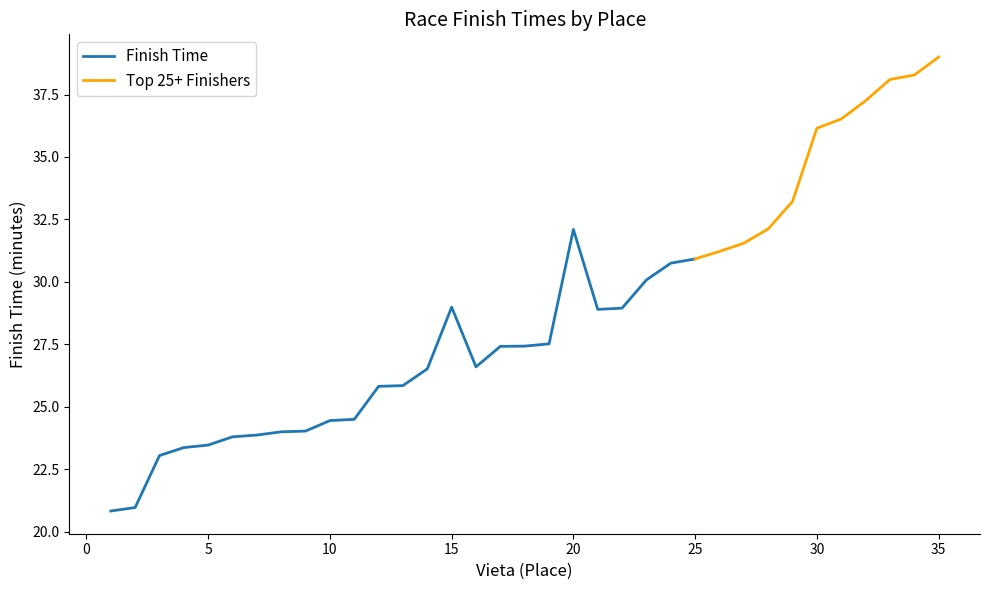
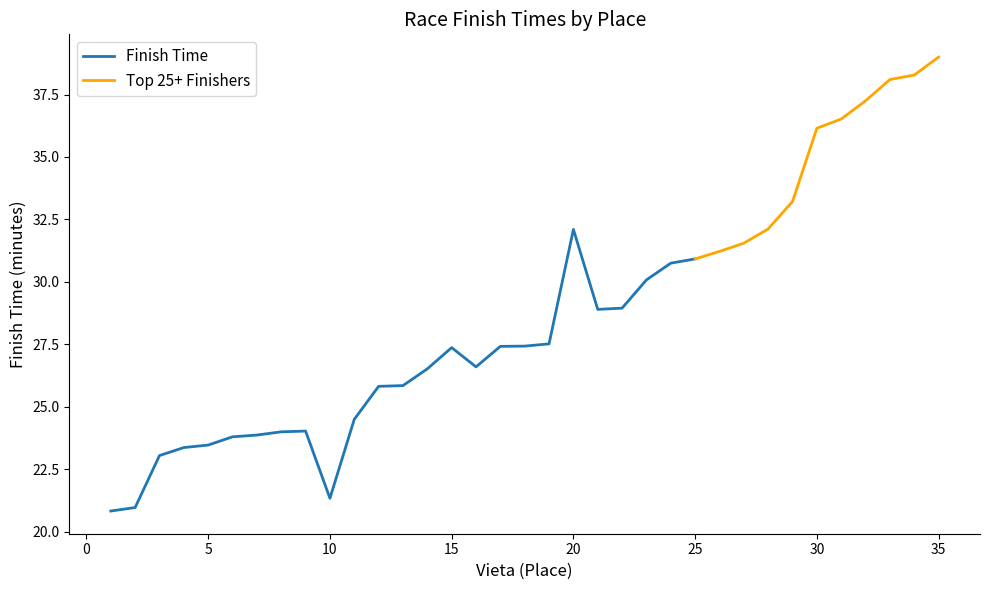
Finish Time, 10: 24.5 -> 21.3
Finish Time, 15: 29.0 -> 27.4
